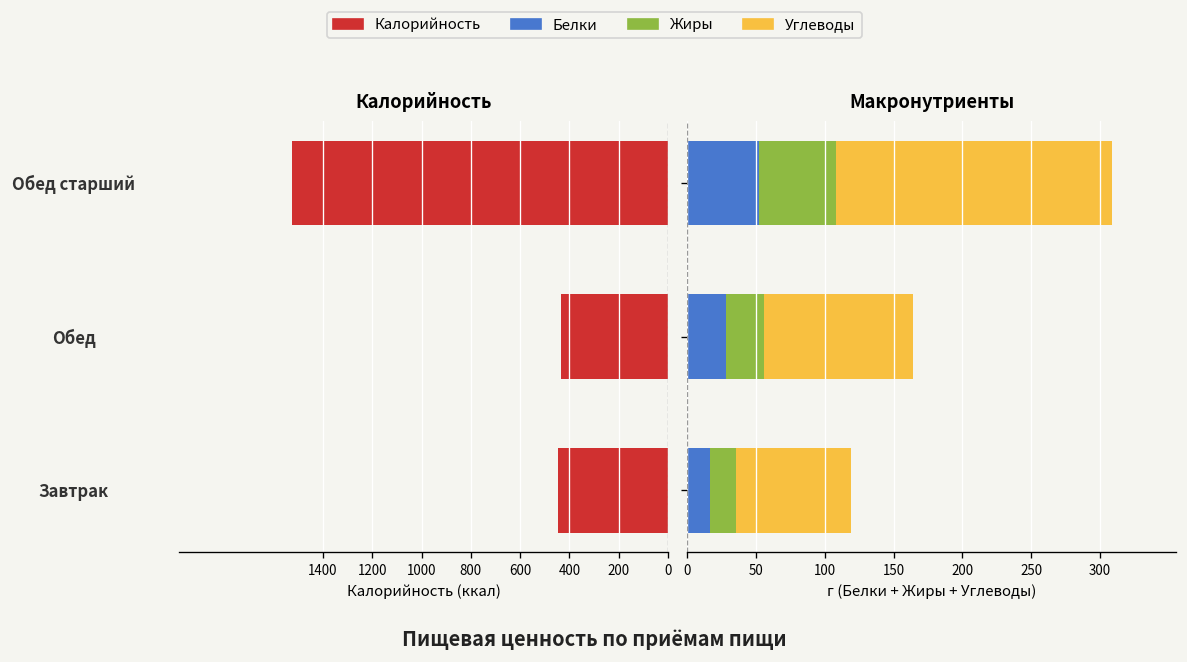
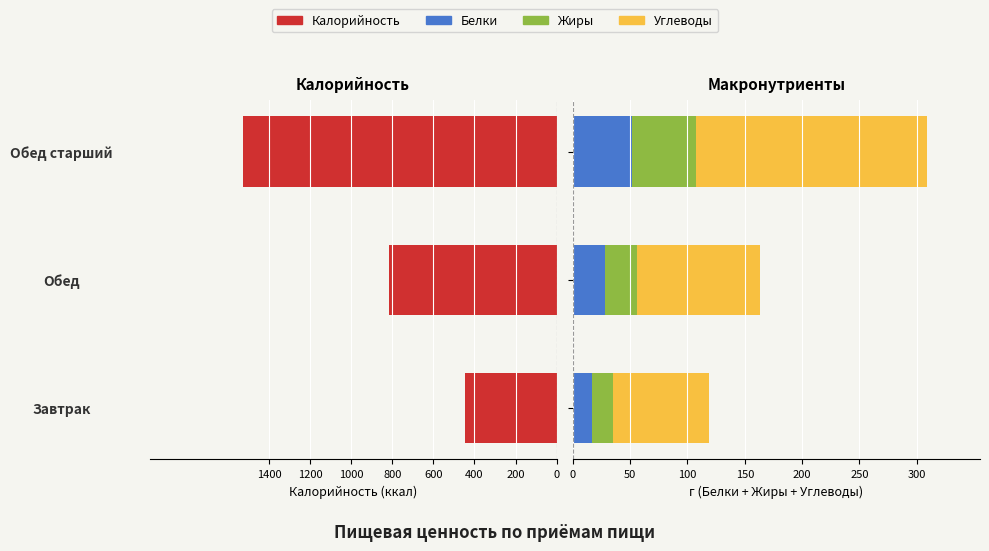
Калорийность, Обед: 440 -> 820
